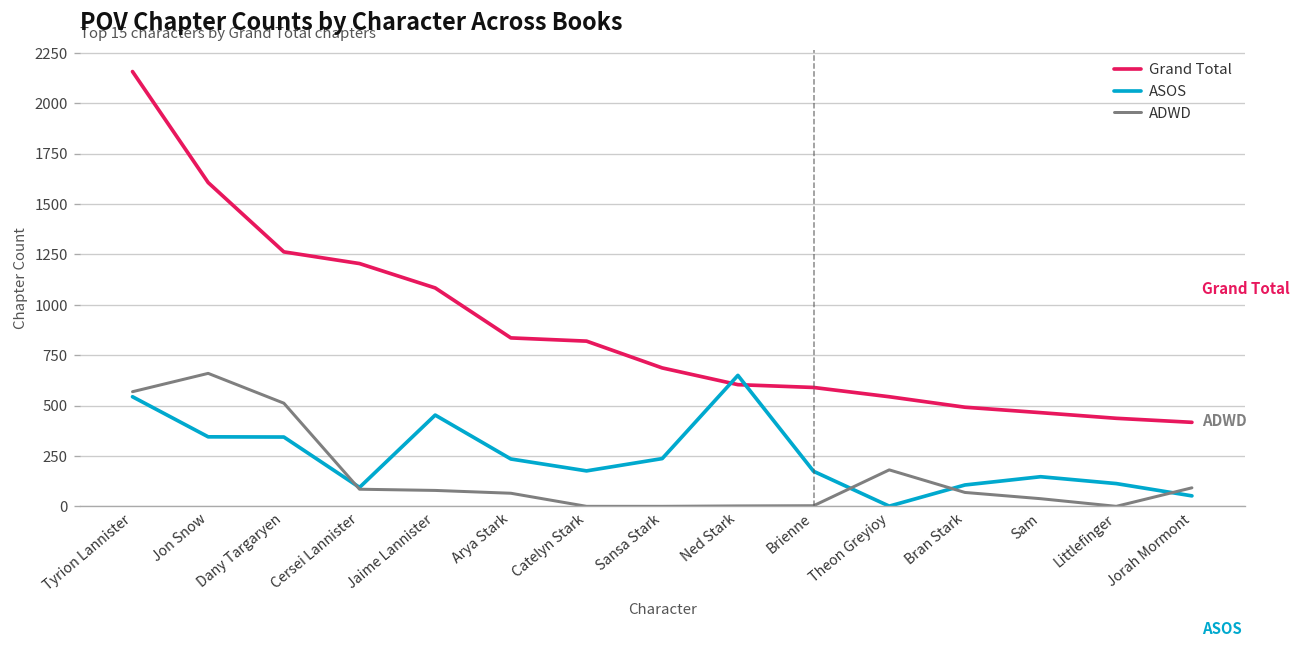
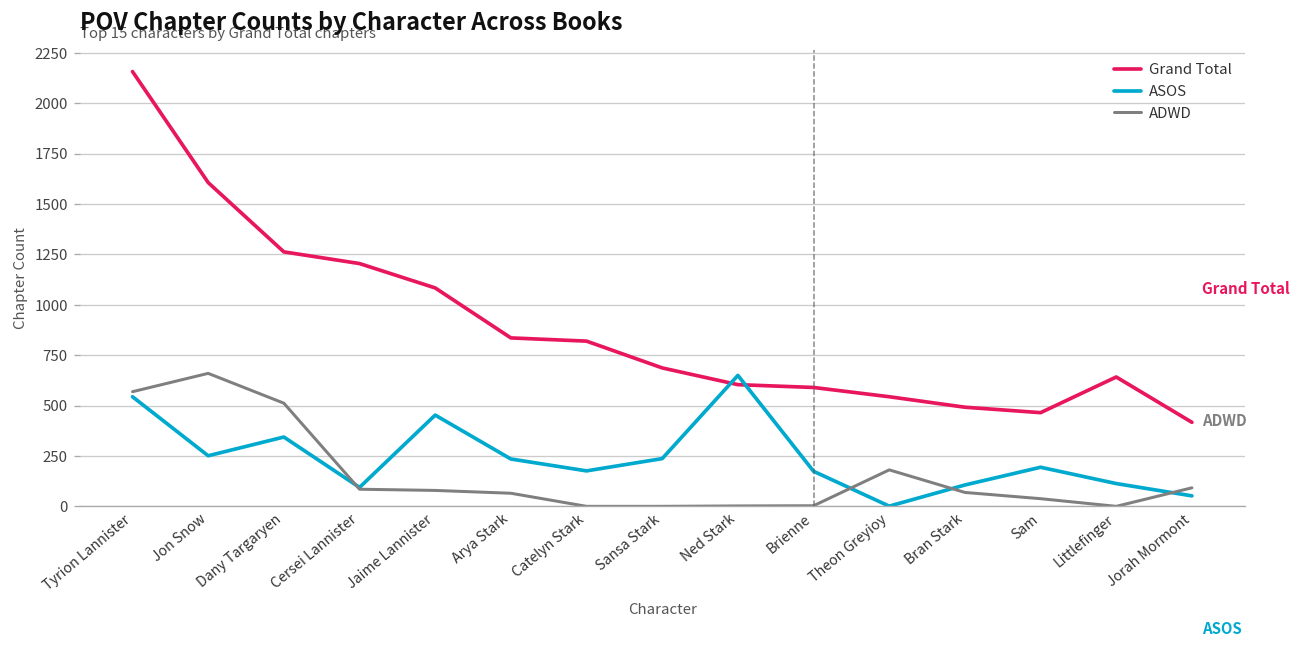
ASOS, Jon Snow: 350 -> 250
ASOS, Sam: 150 -> 190
Grand Total, Littlefinger: 440 -> 640
